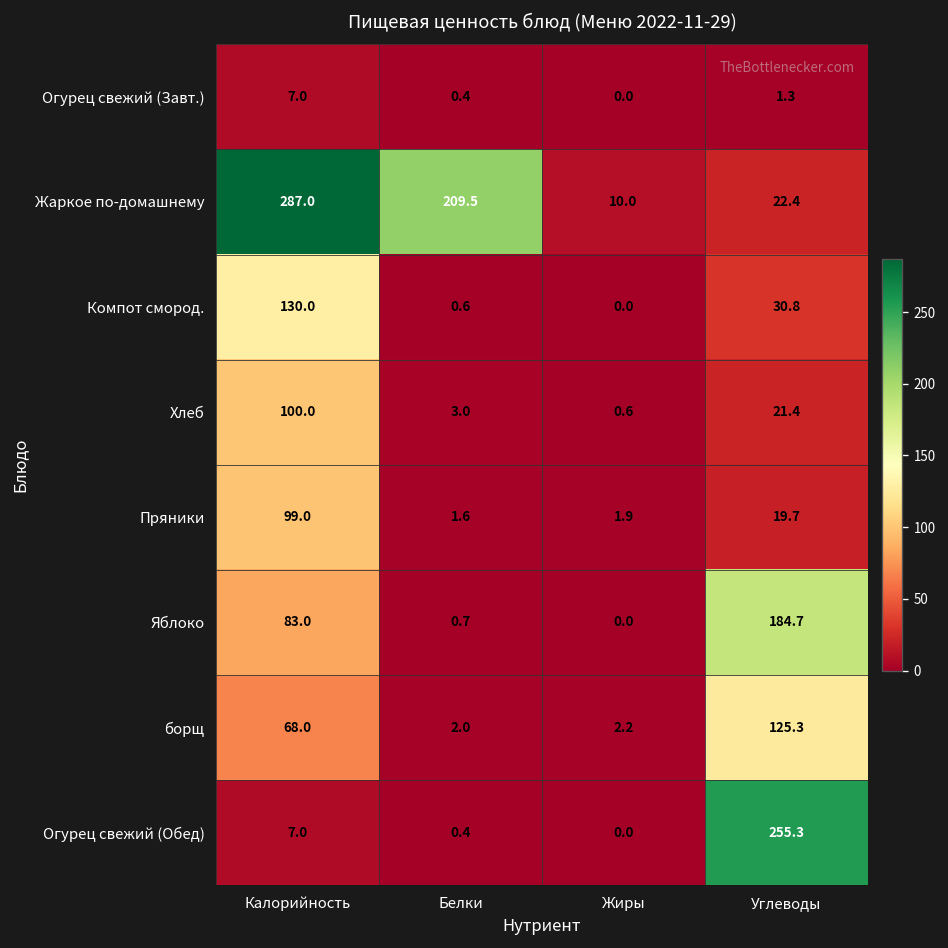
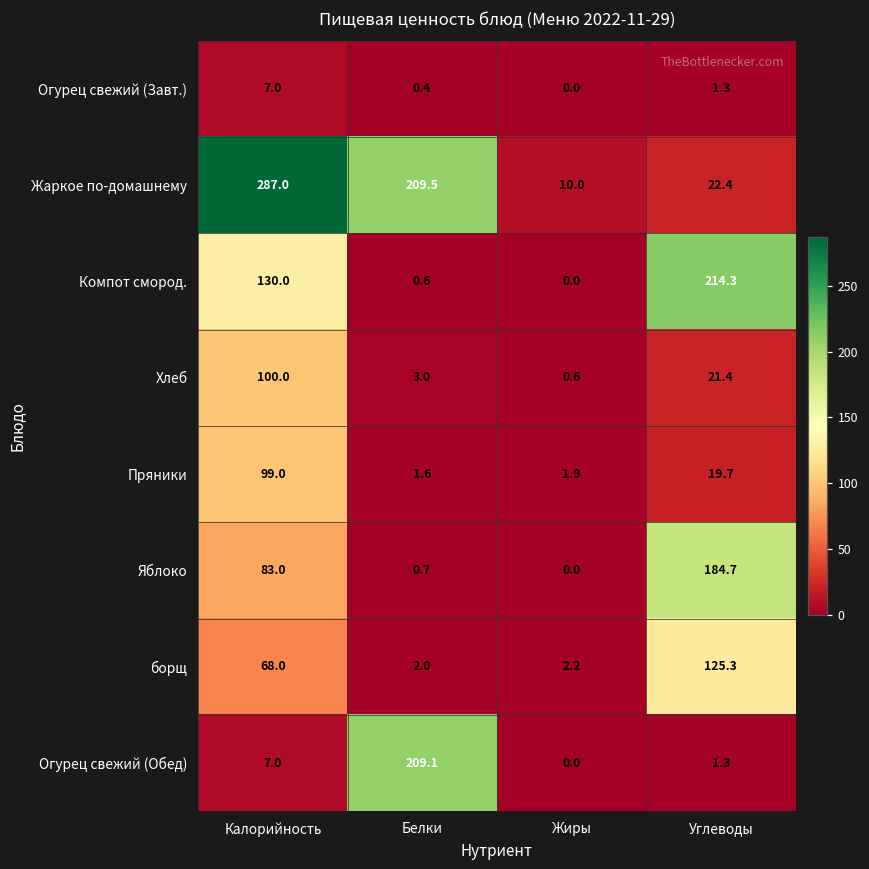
Компот смород., Углеводы: 30.8 -> 214.3
Огурец свежий (Обед), Белки: 0.4 -> 209.1
Огурец свежий (Обед), Углеводы: 255.3 -> 1.3
